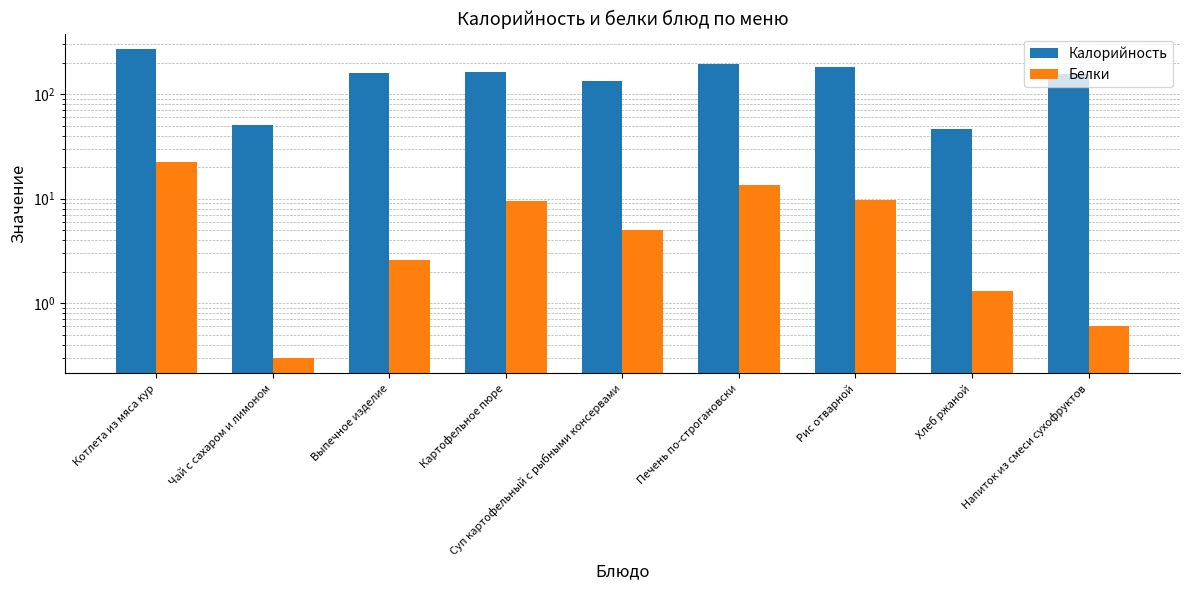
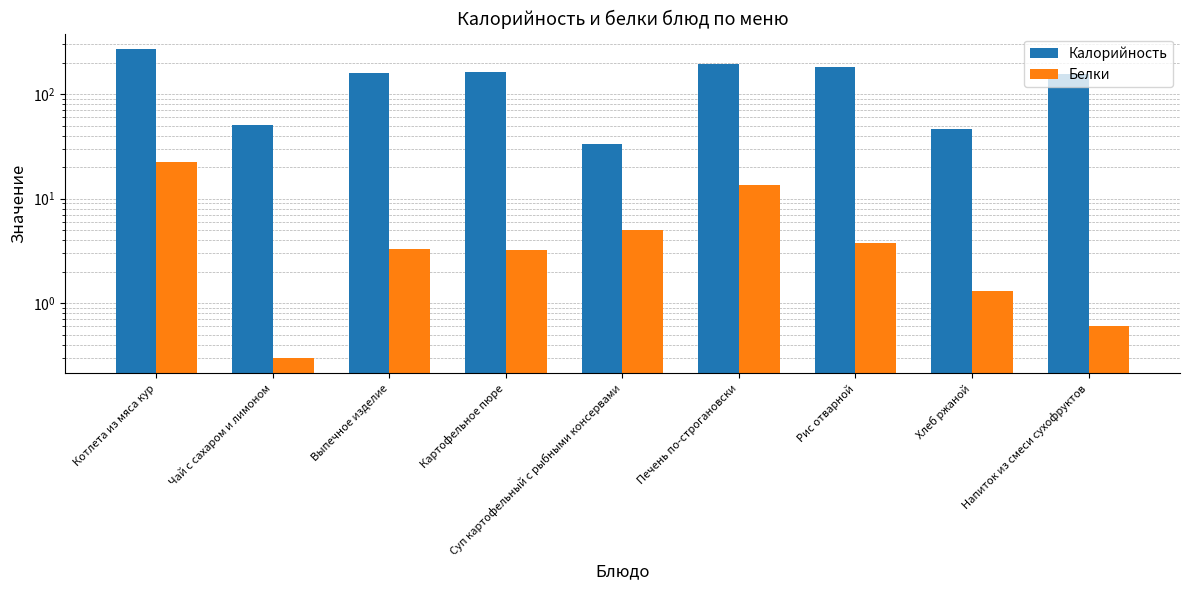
Белки, Выпечное изделие: 2.6 -> 3.3
Белки, Картофельное пюре: 10 -> 3.2
Калорийность, Суп картофельный с рыбными консервами: 130 -> 34
Белки, Рис отварной: 10 -> 3.8
